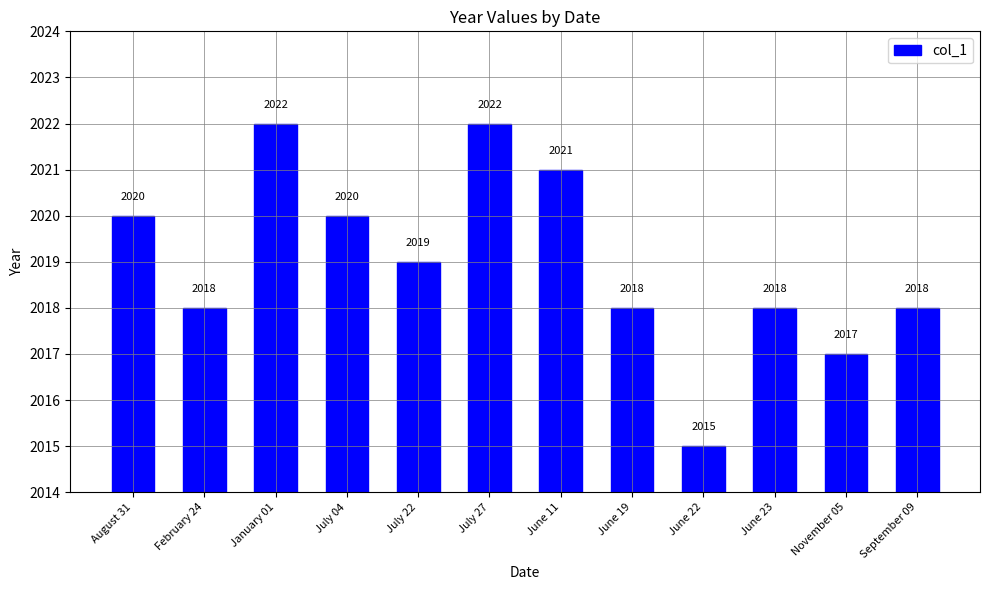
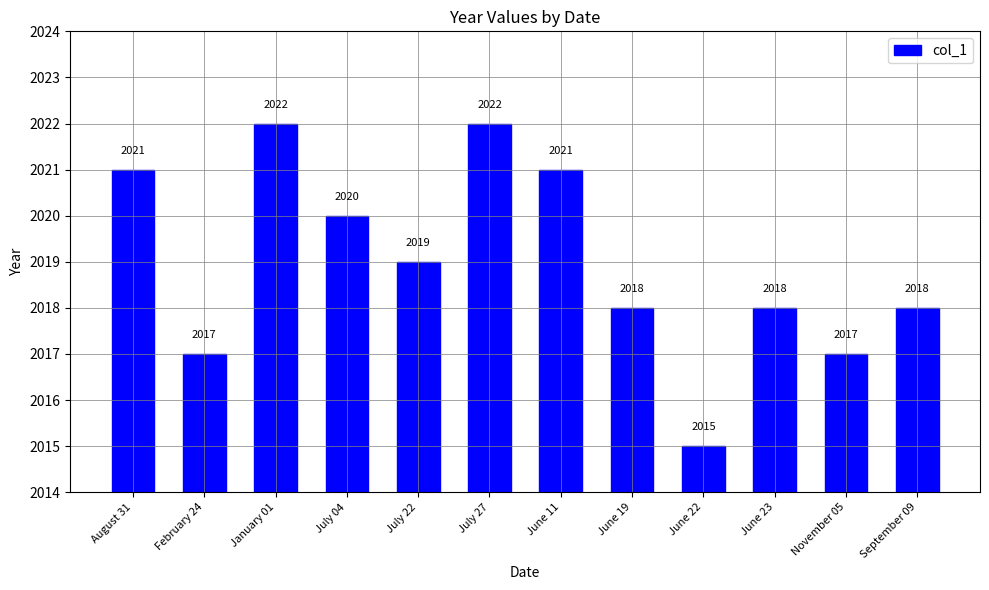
August 31: 2020 -> 2021
February 24: 2018 -> 2017
